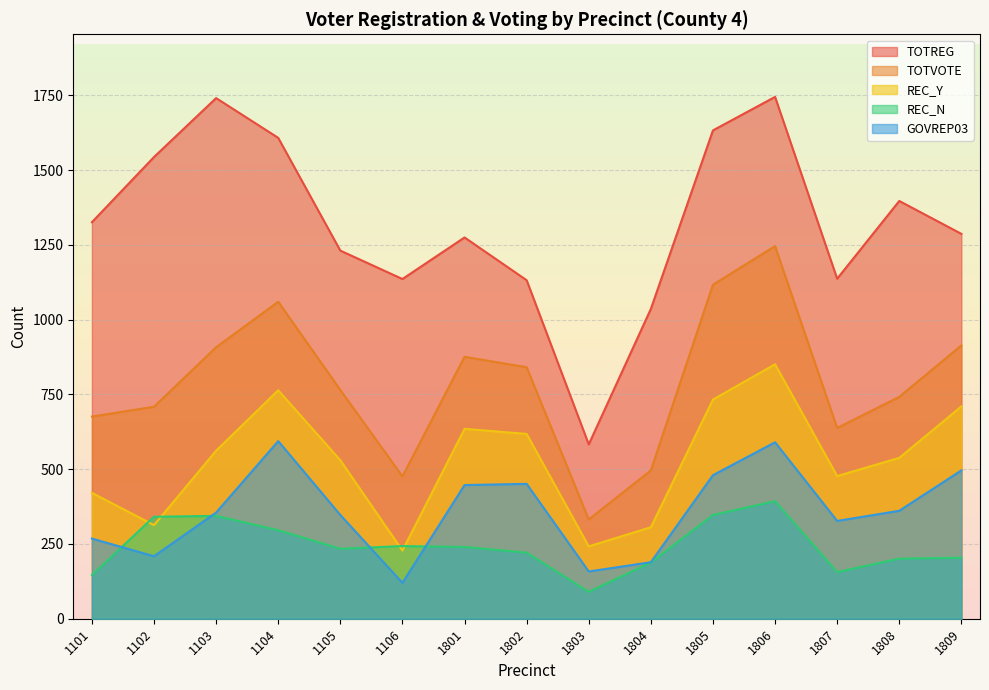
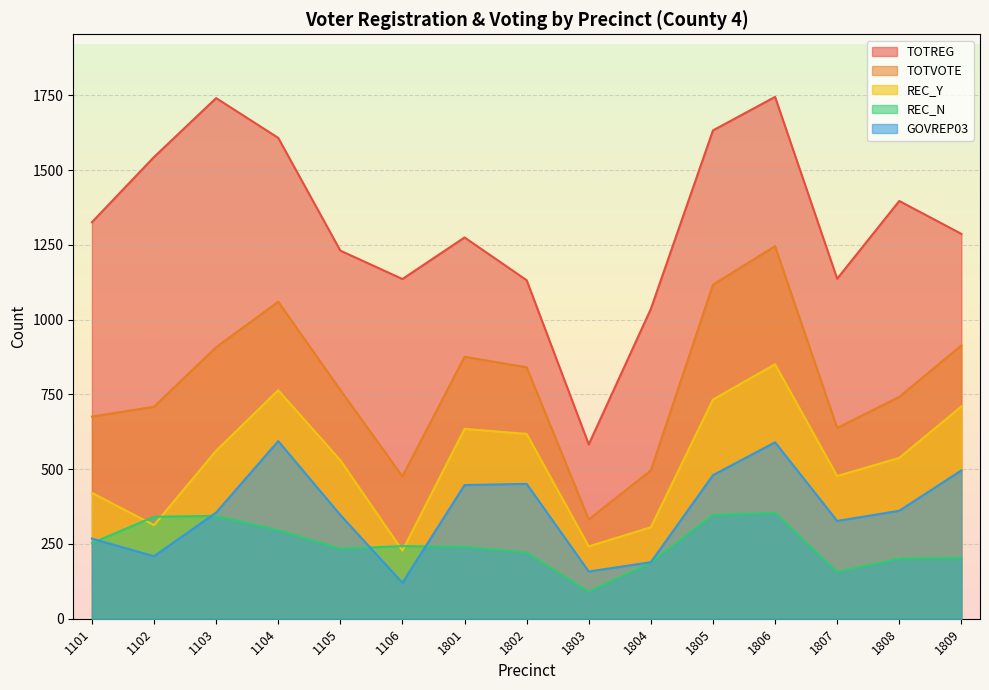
REC_N, 1101: 150 -> 250
REC_N, 1806: 390 -> 350
